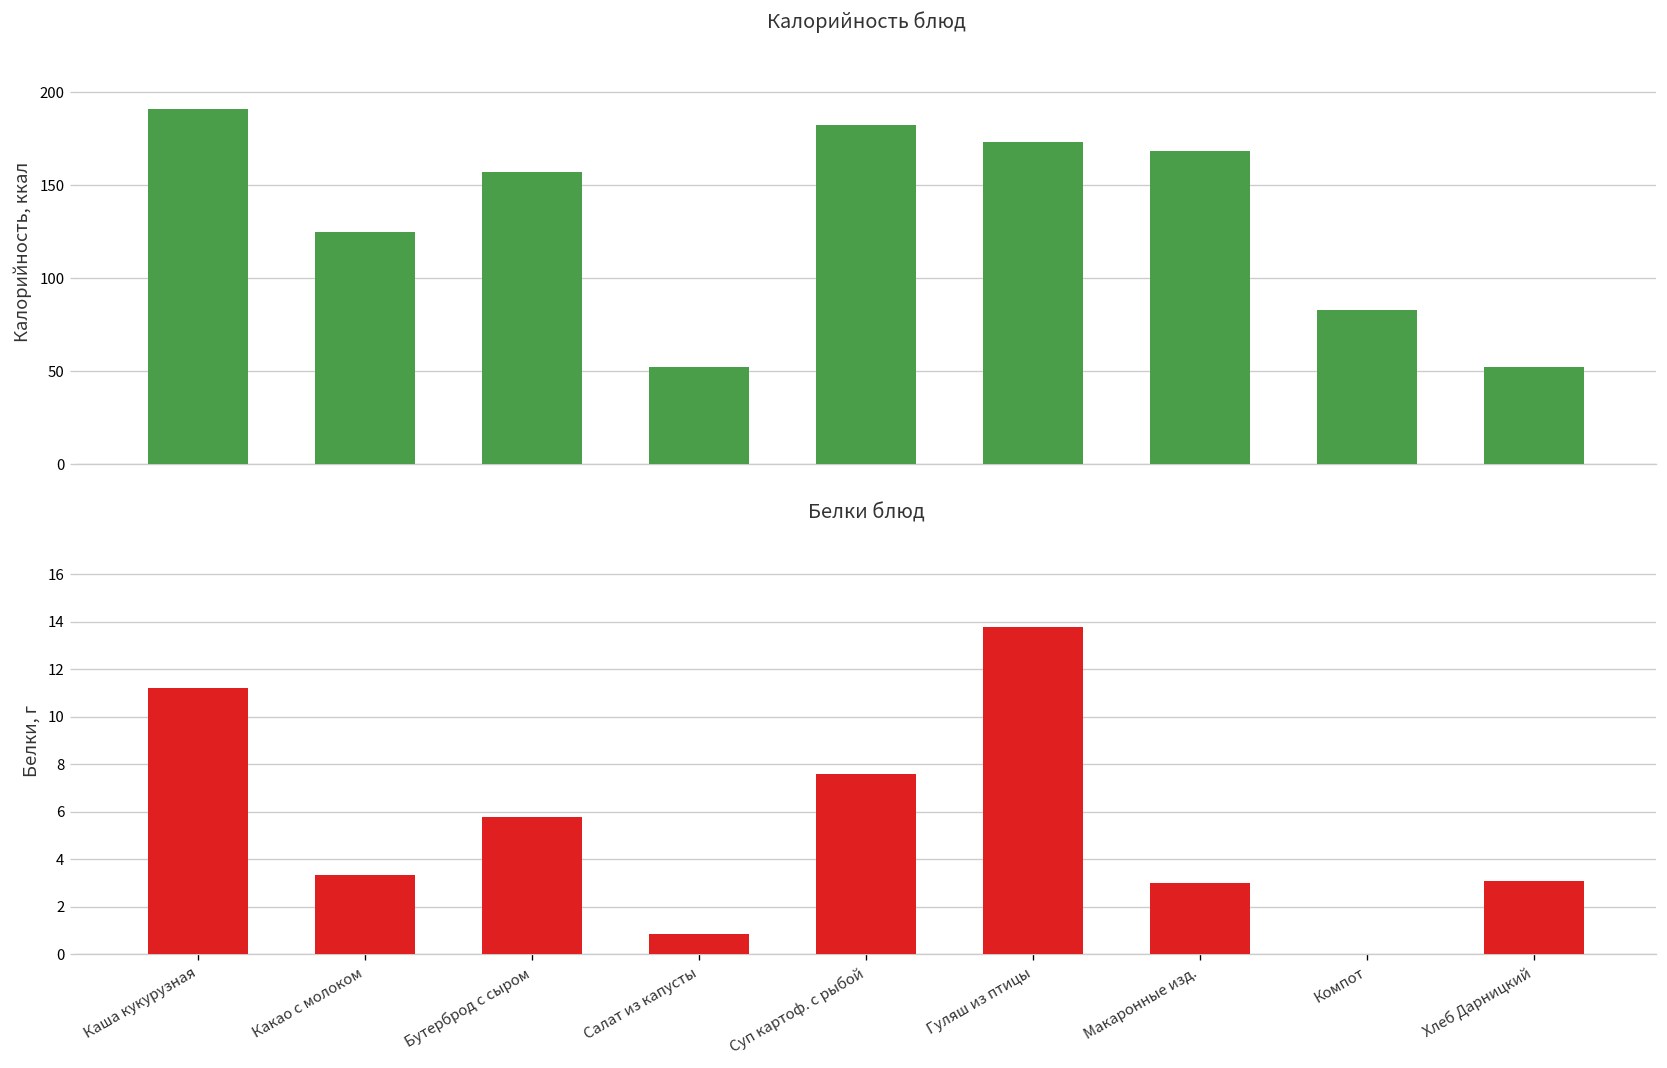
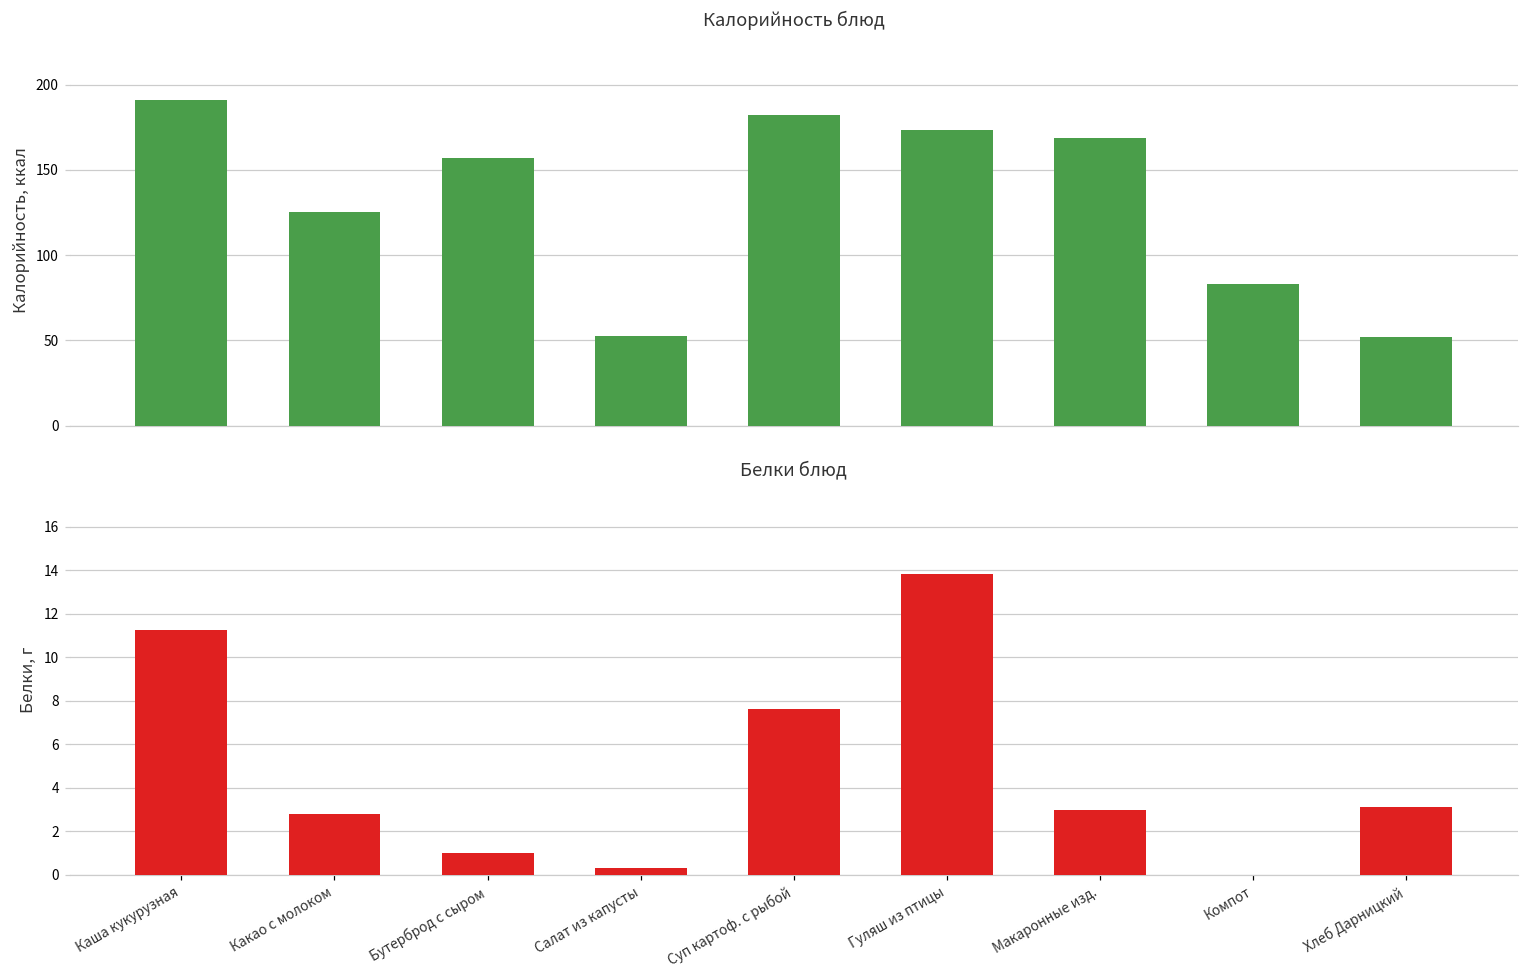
Белки блюд, Какао с молоком: 3.3 -> 2.8
Белки блюд, Бутерброд с сыром: 5.8 -> 1.0
Белки блюд, Салат из капусты: 0.9 -> 0.3
